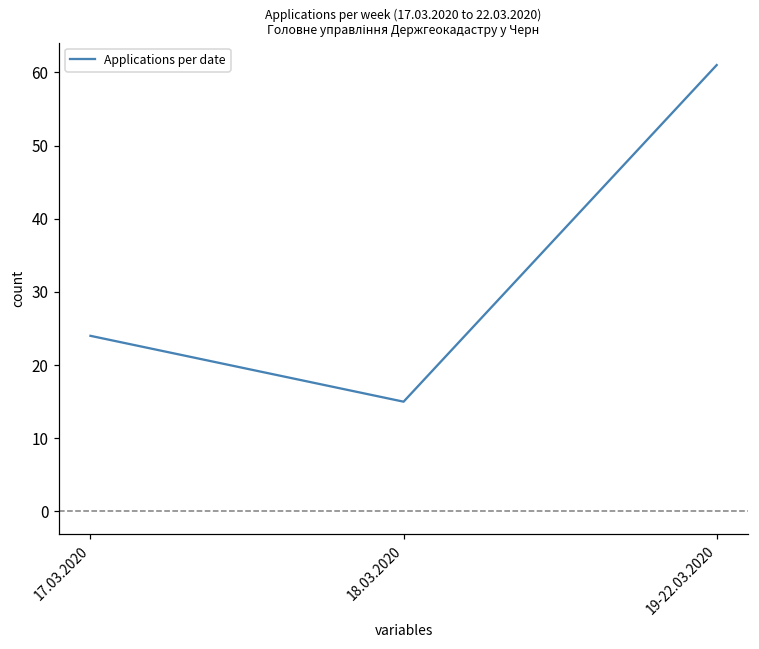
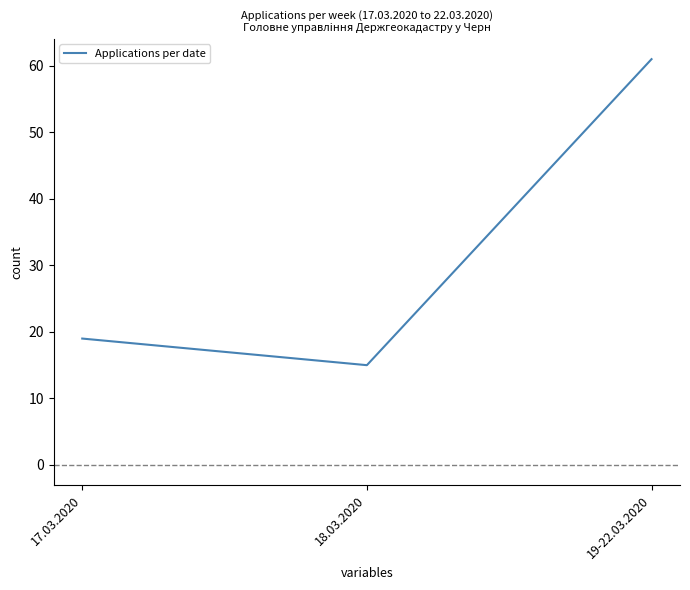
17.03.2020: 24 -> 19
